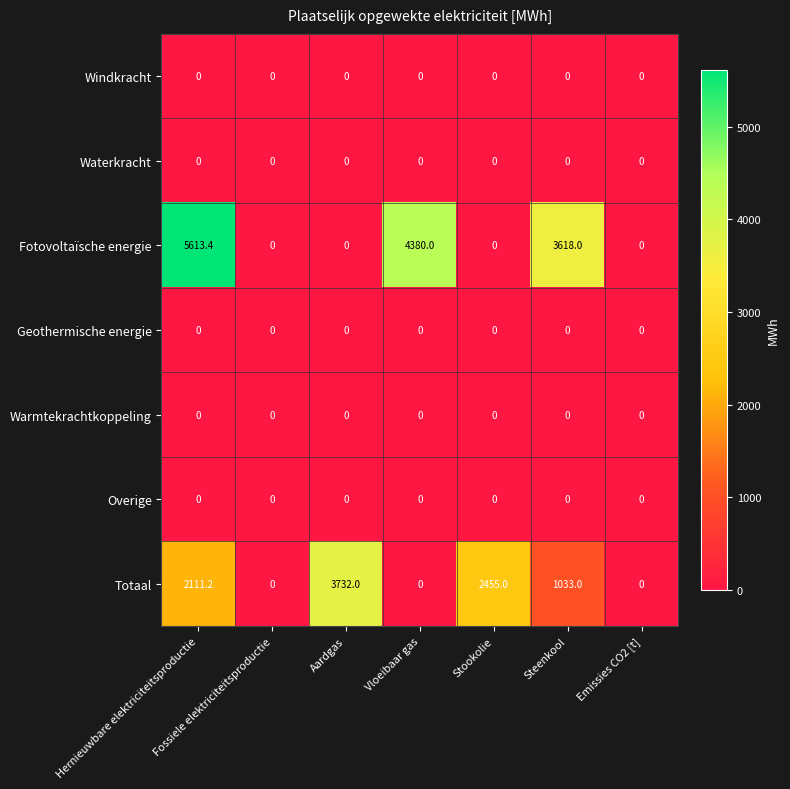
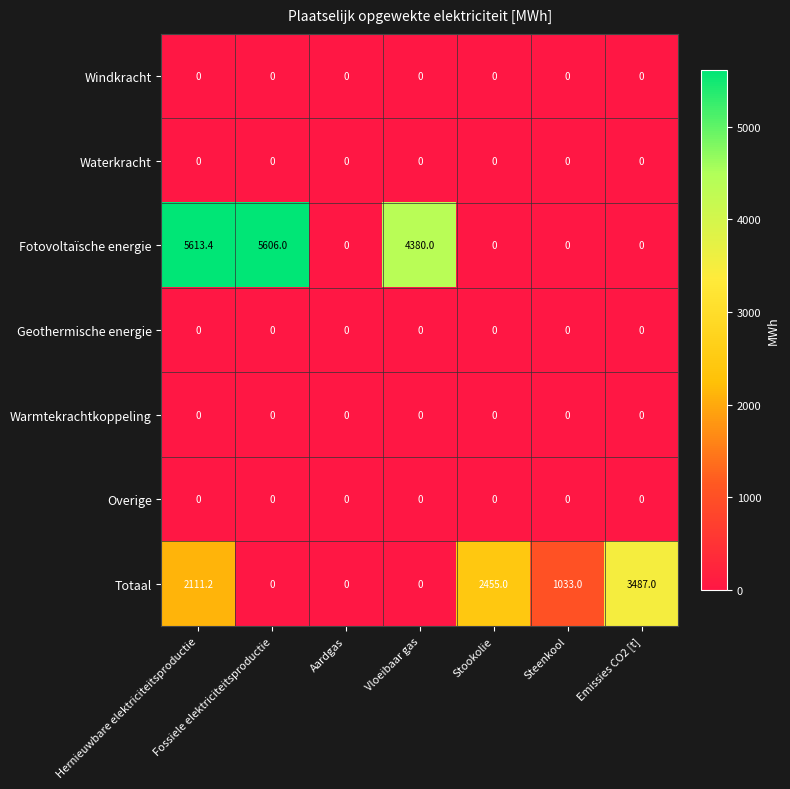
Fotovoltaïsche energie, Fossiele elektriciteitsproductie: 0 -> 5606.0
Fotovoltaïsche energie, Steenkool: 3618.0 -> 0
Totaal, Aardgas: 3732.0 -> 0
Totaal, Emissies CO2 [t]: 0 -> 3487.0
